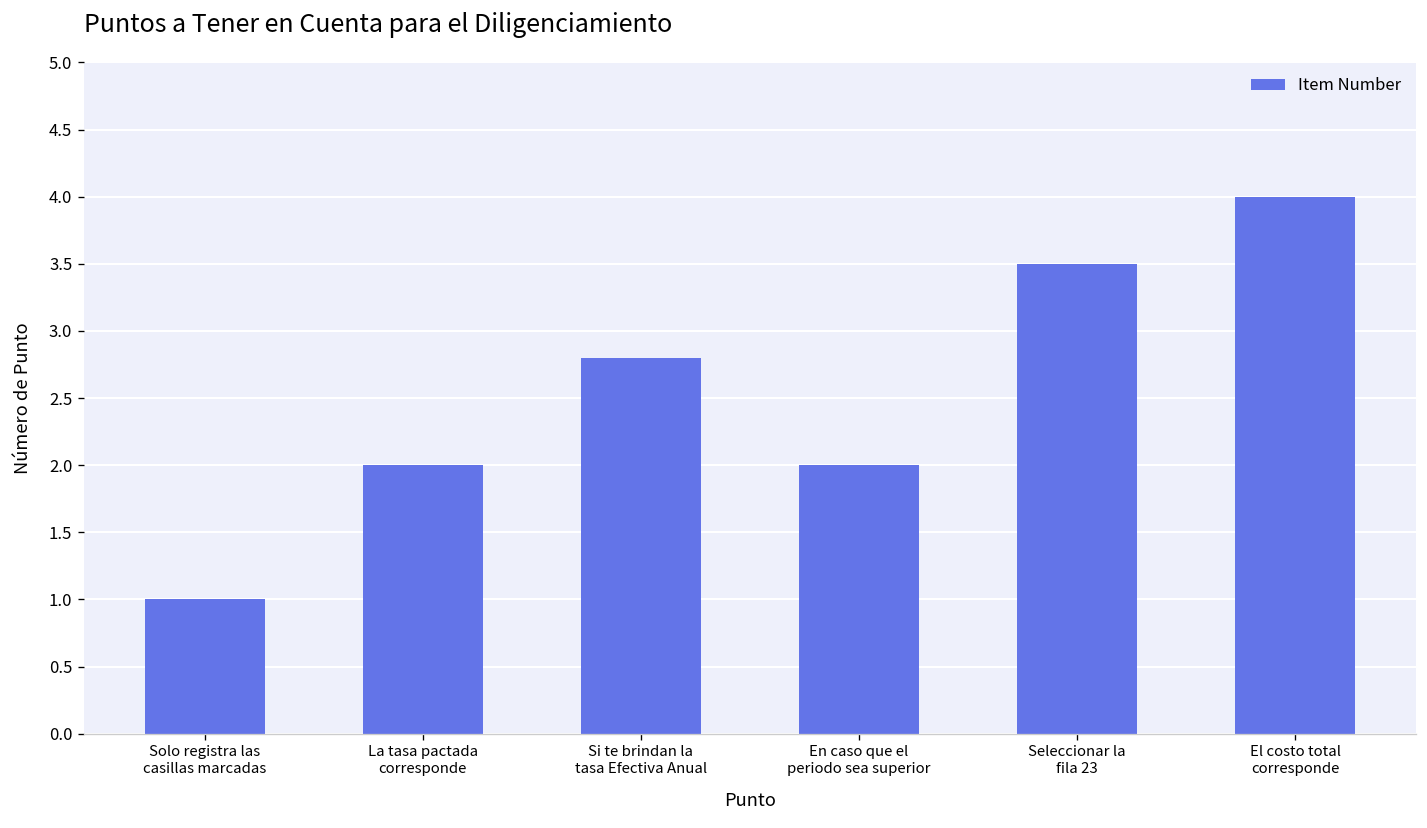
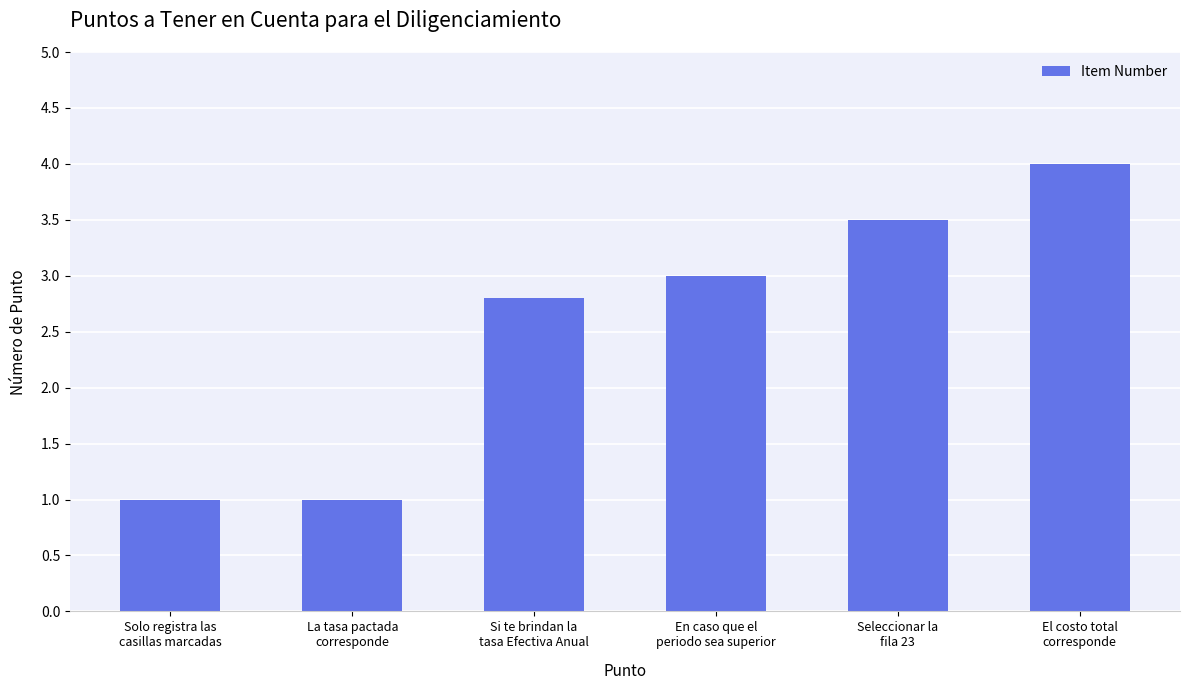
La tasa pactada corresponde: 2 -> 1
En caso que el periodo sea superior: 2 -> 3
